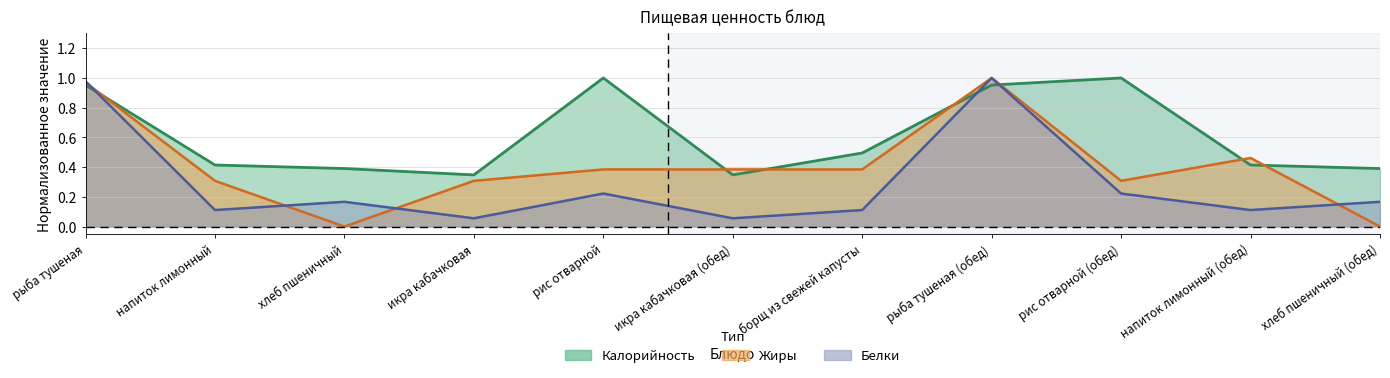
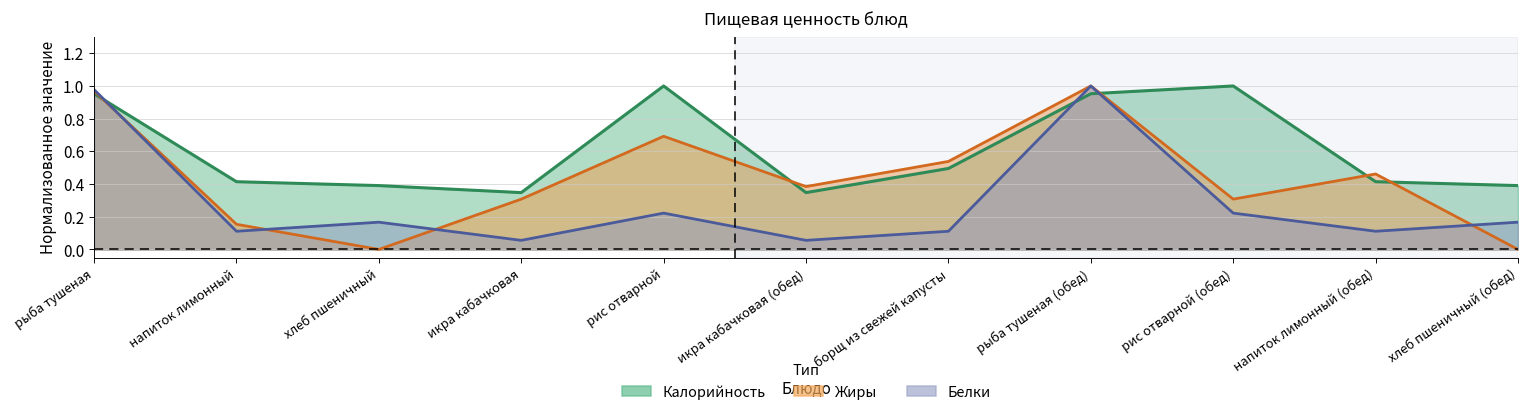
Жиры, напиток лимонный: 0.31 -> 0.15
Жиры, рис отварной: 0.38 -> 0.69
Жиры, борщ из свежей капусты: 0.38 -> 0.54
